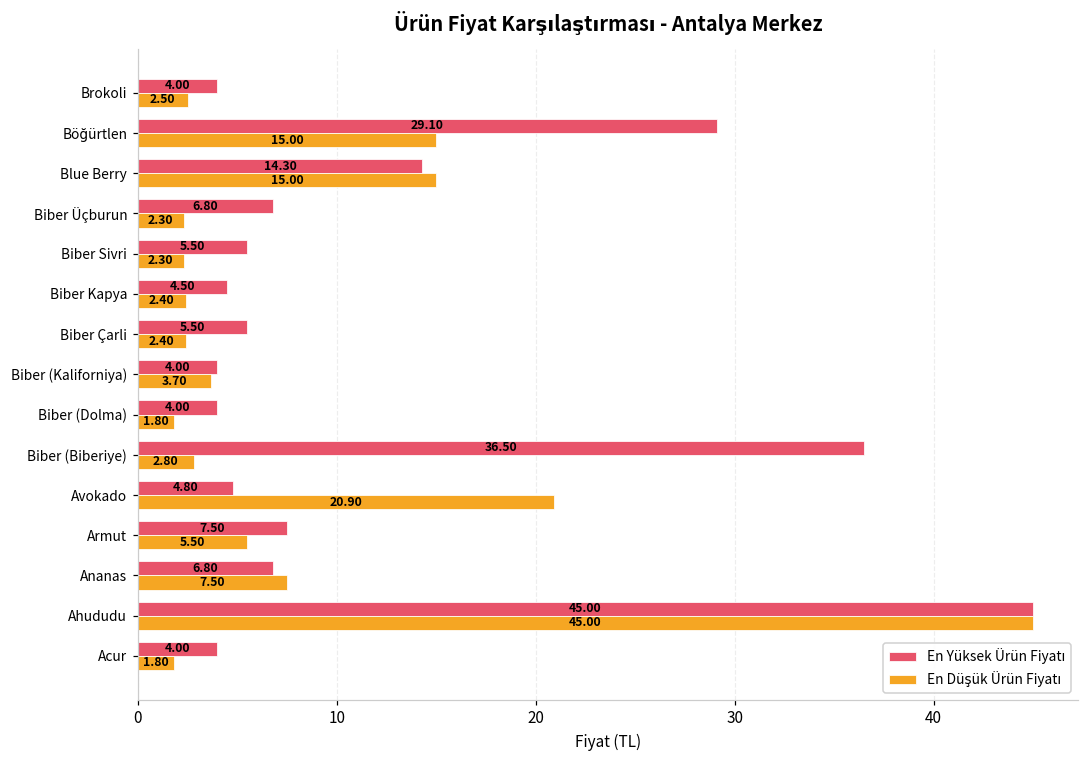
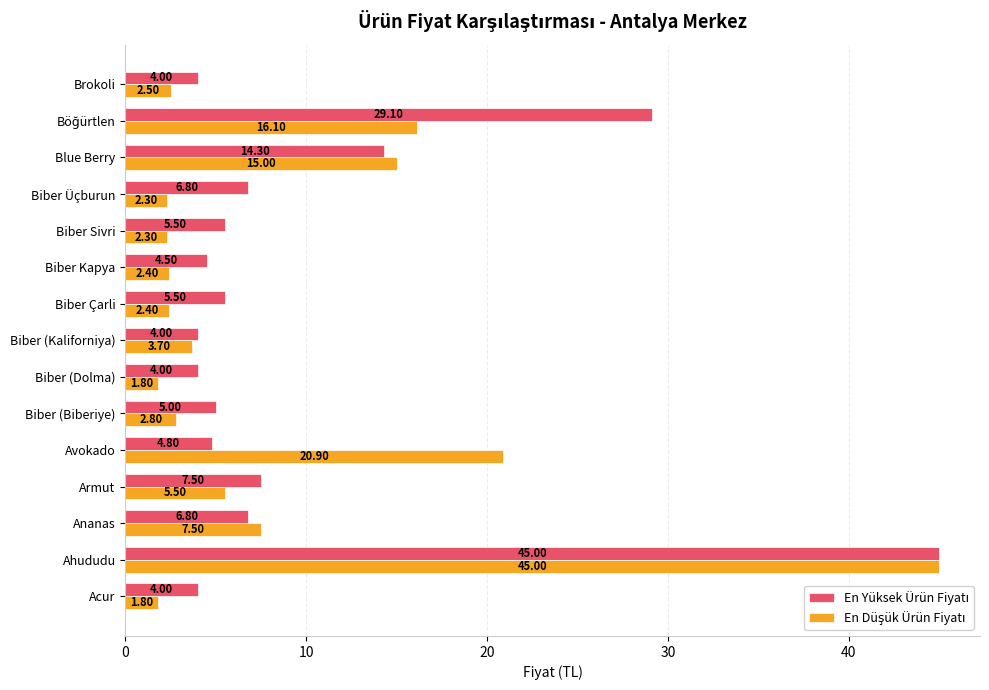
En Düşük Ürün Fiyatı, Böğürtlen: 15.00 -> 16.10
En Yüksek Ürün Fiyatı, Biber (Biberiye): 36.50 -> 5.00
